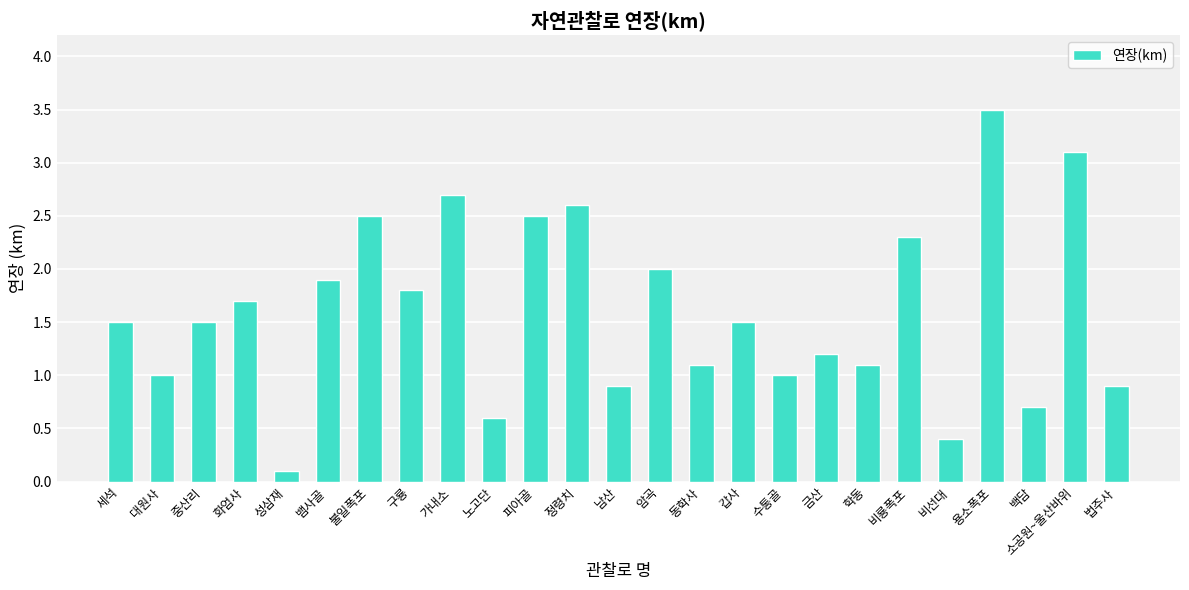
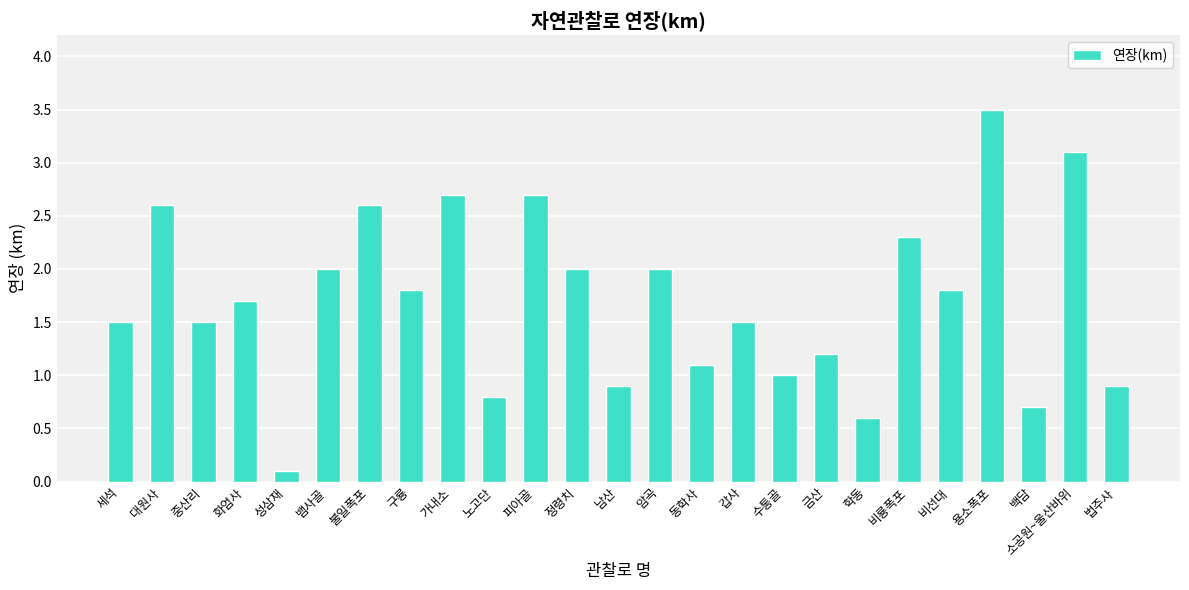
대원사: 1.0 -> 2.6
뱀사골: 1.9 -> 2.0
불일폭포: 2.5 -> 2.6
노고단: 0.6 -> 0.8
피아골: 2.5 -> 2.7
정령치: 2.6 -> 2.0
학동: 1.1 -> 0.6
비선대: 0.4 -> 1.8
